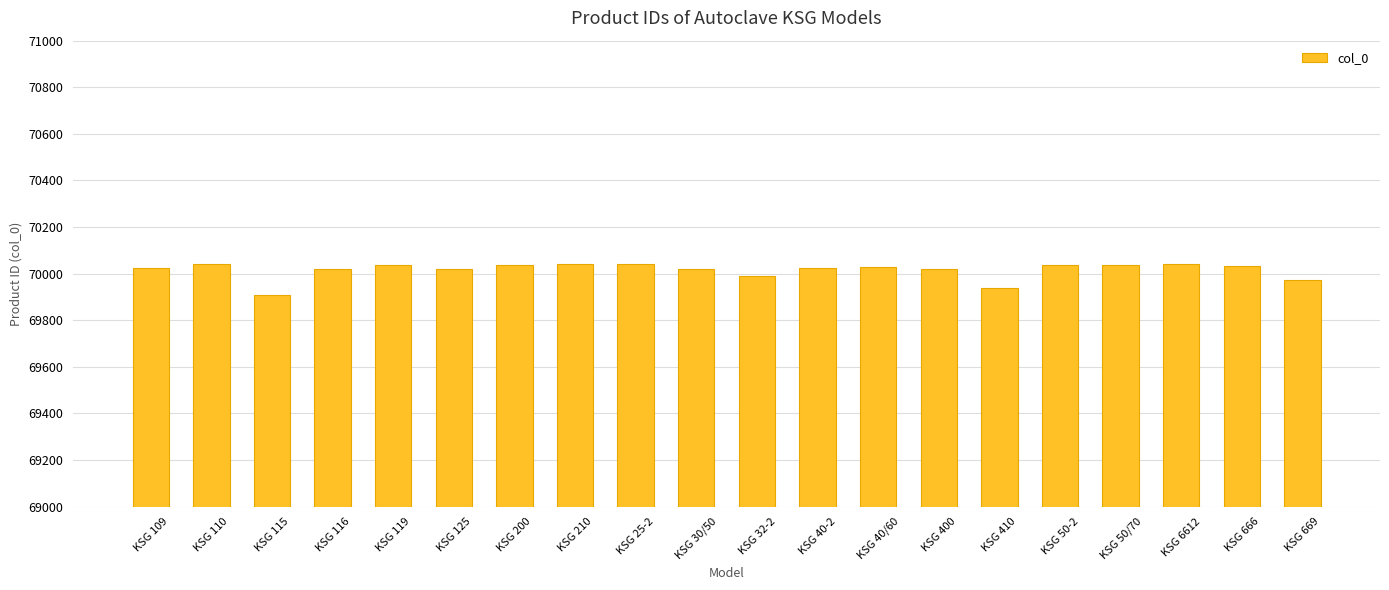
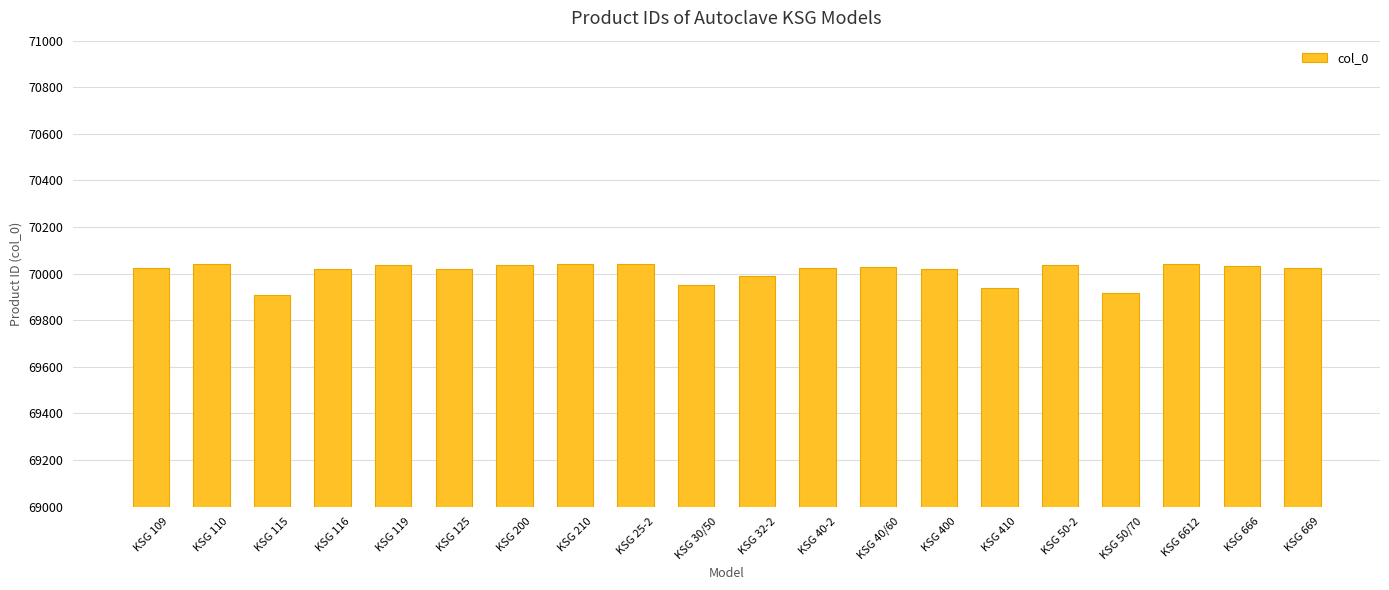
KSG 30/50: 70020 -> 69950
KSG 50/70: 70040 -> 69920
KSG 669: 69970 -> 70020
